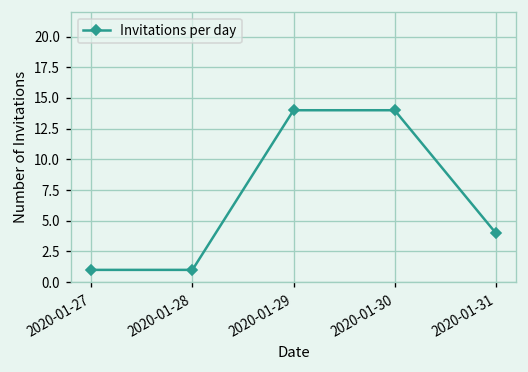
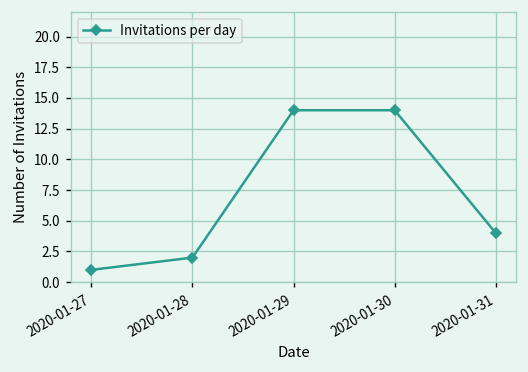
2020-01-28: 1 -> 2
